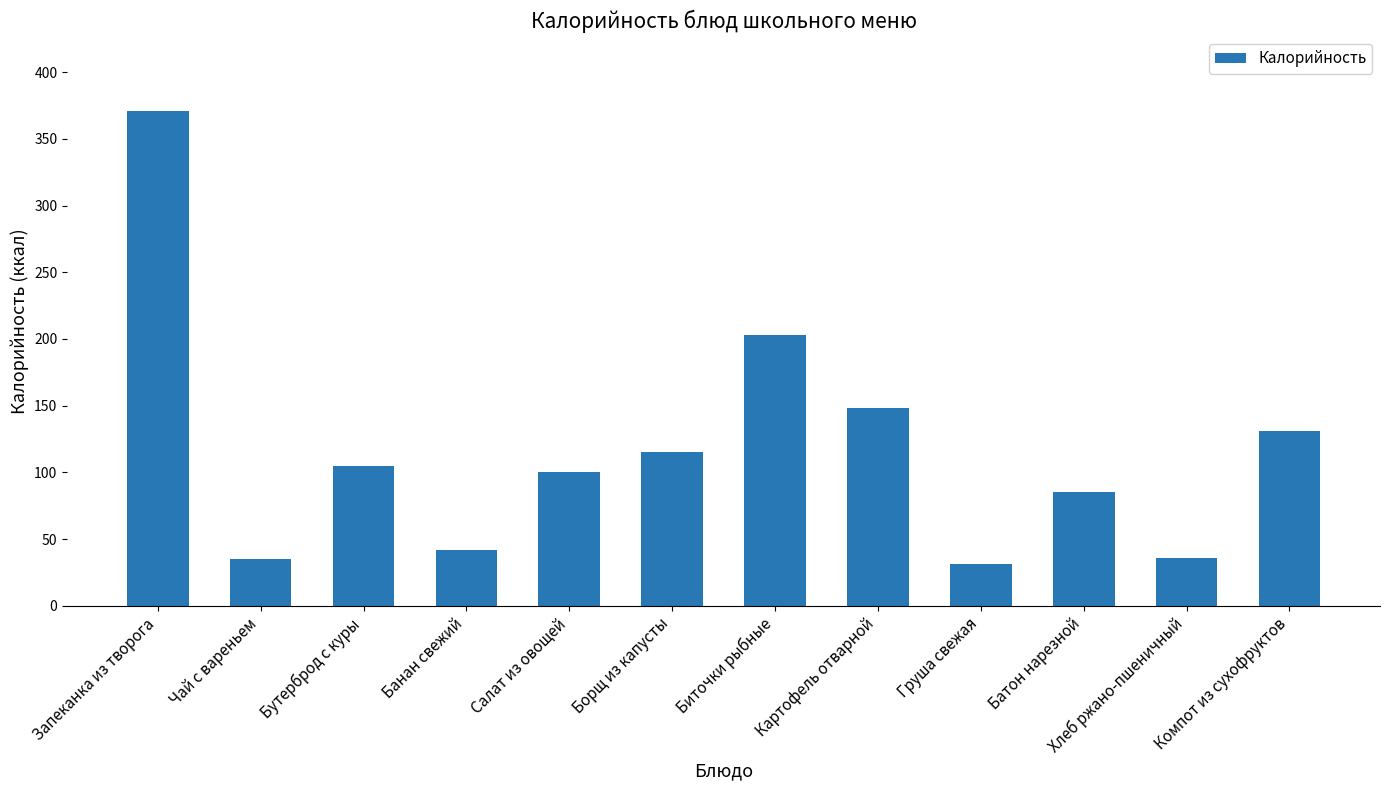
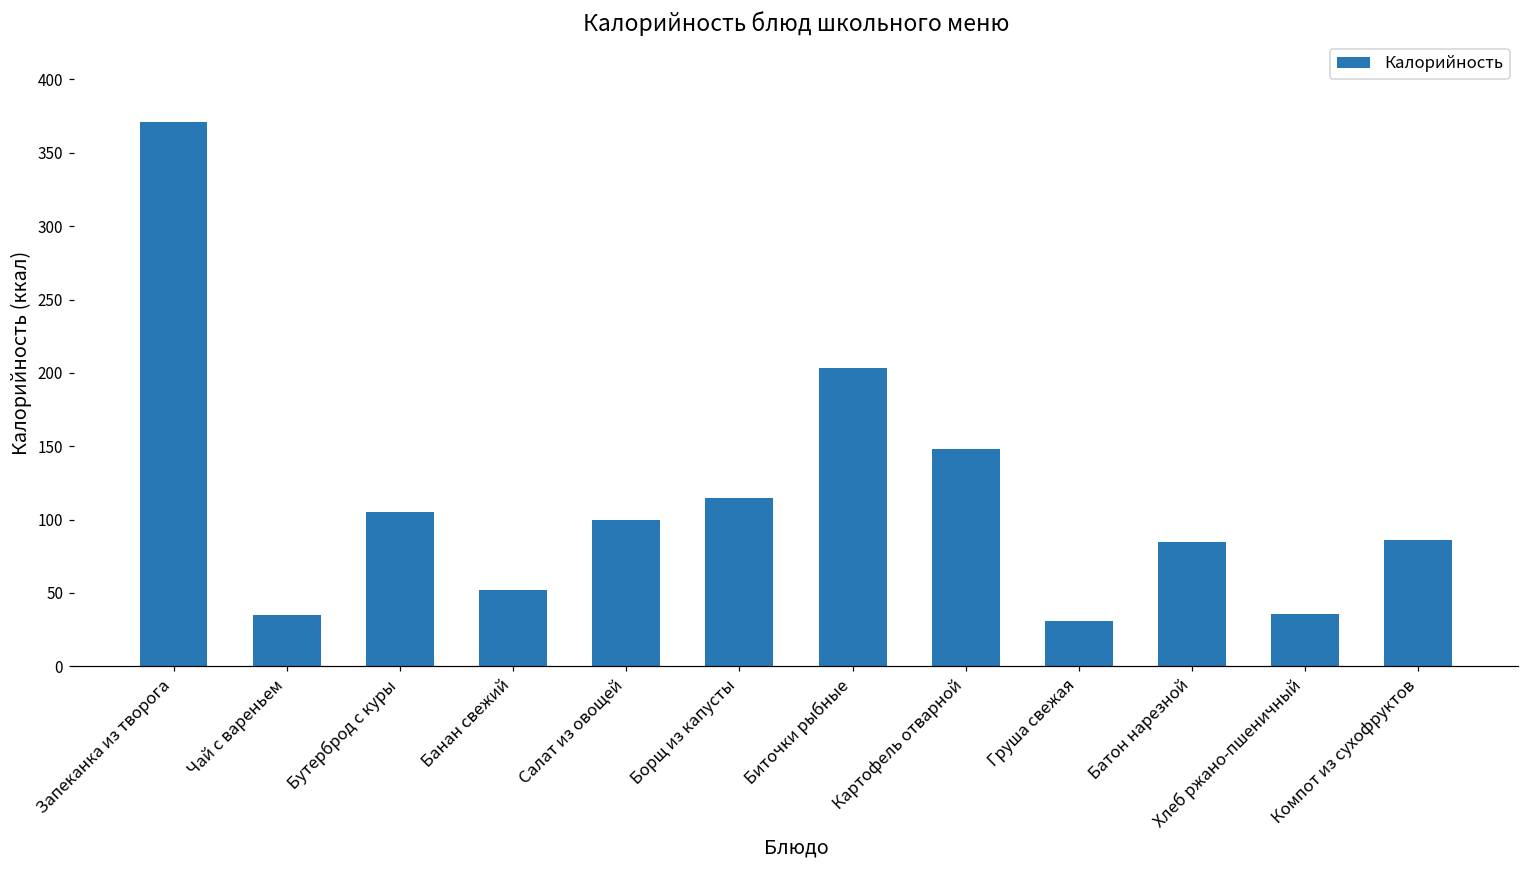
Банан свежий: 42 -> 52
Компот из сухофруктов: 131 -> 86
